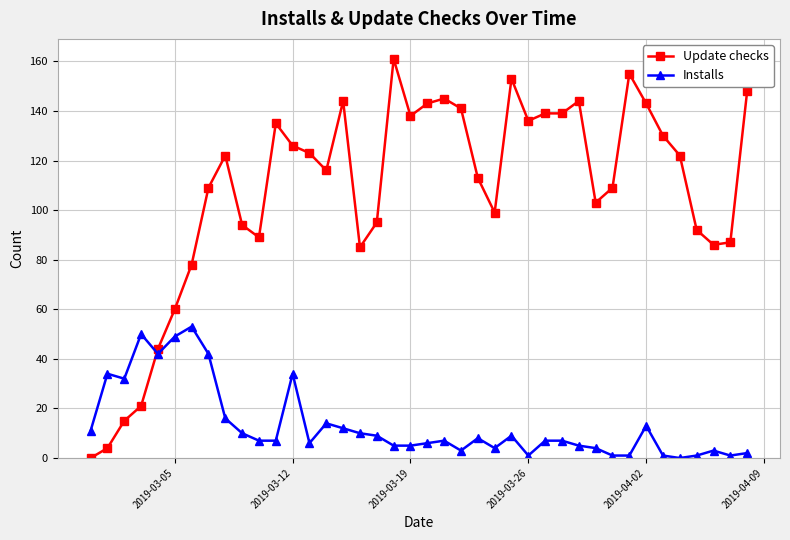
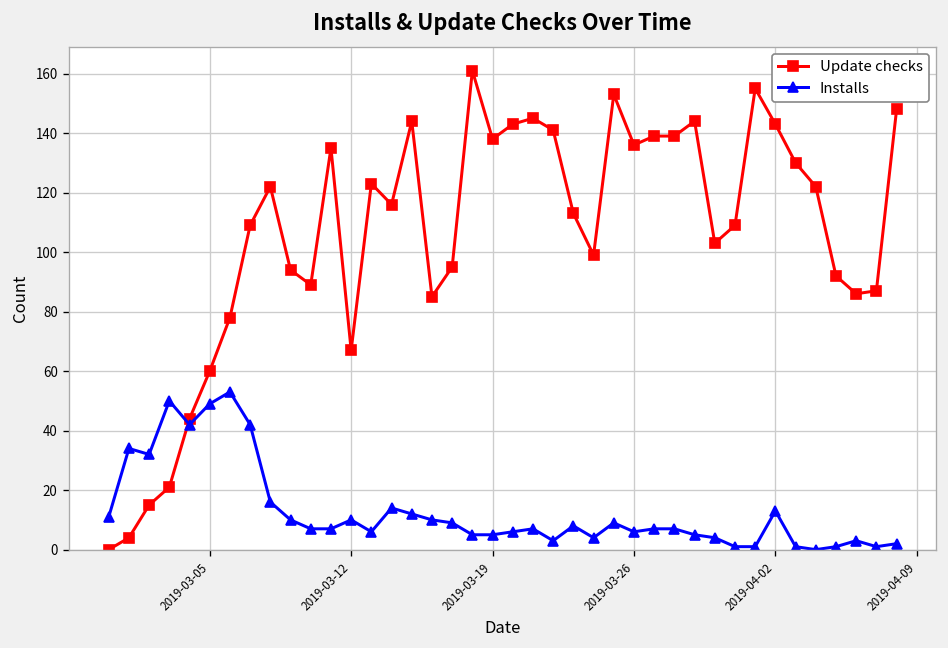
Update checks, 2019-03-12: 126 -> 67
Installs, 2019-03-12: 34 -> 10
Installs, 2019-03-26: 1 -> 6
